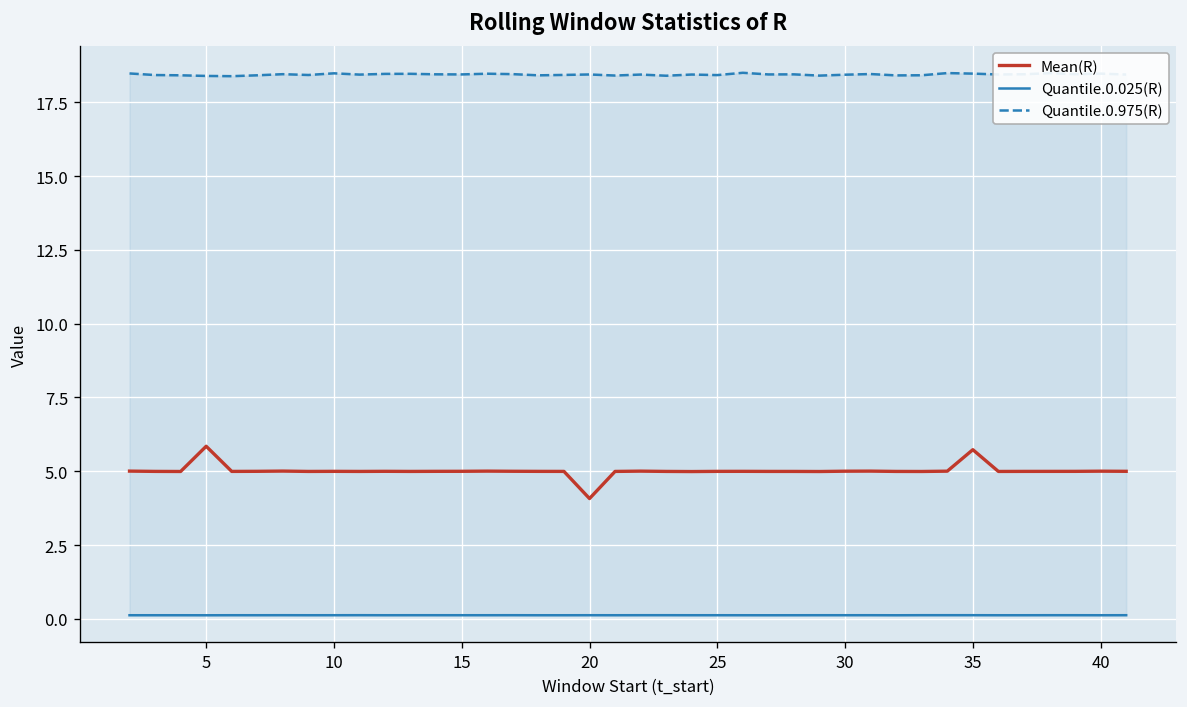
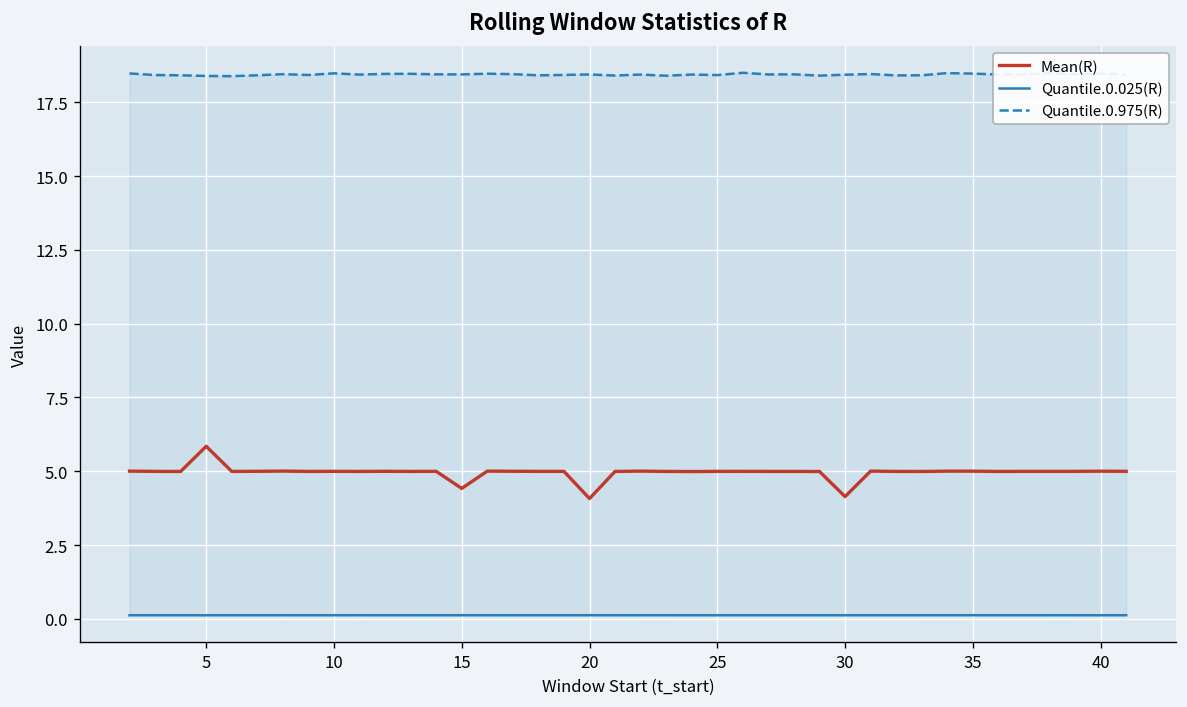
Mean(R), 15: 5.0 -> 4.4
Mean(R), 30: 5.0 -> 4.1
Mean(R), 35: 5.7 -> 5.0
